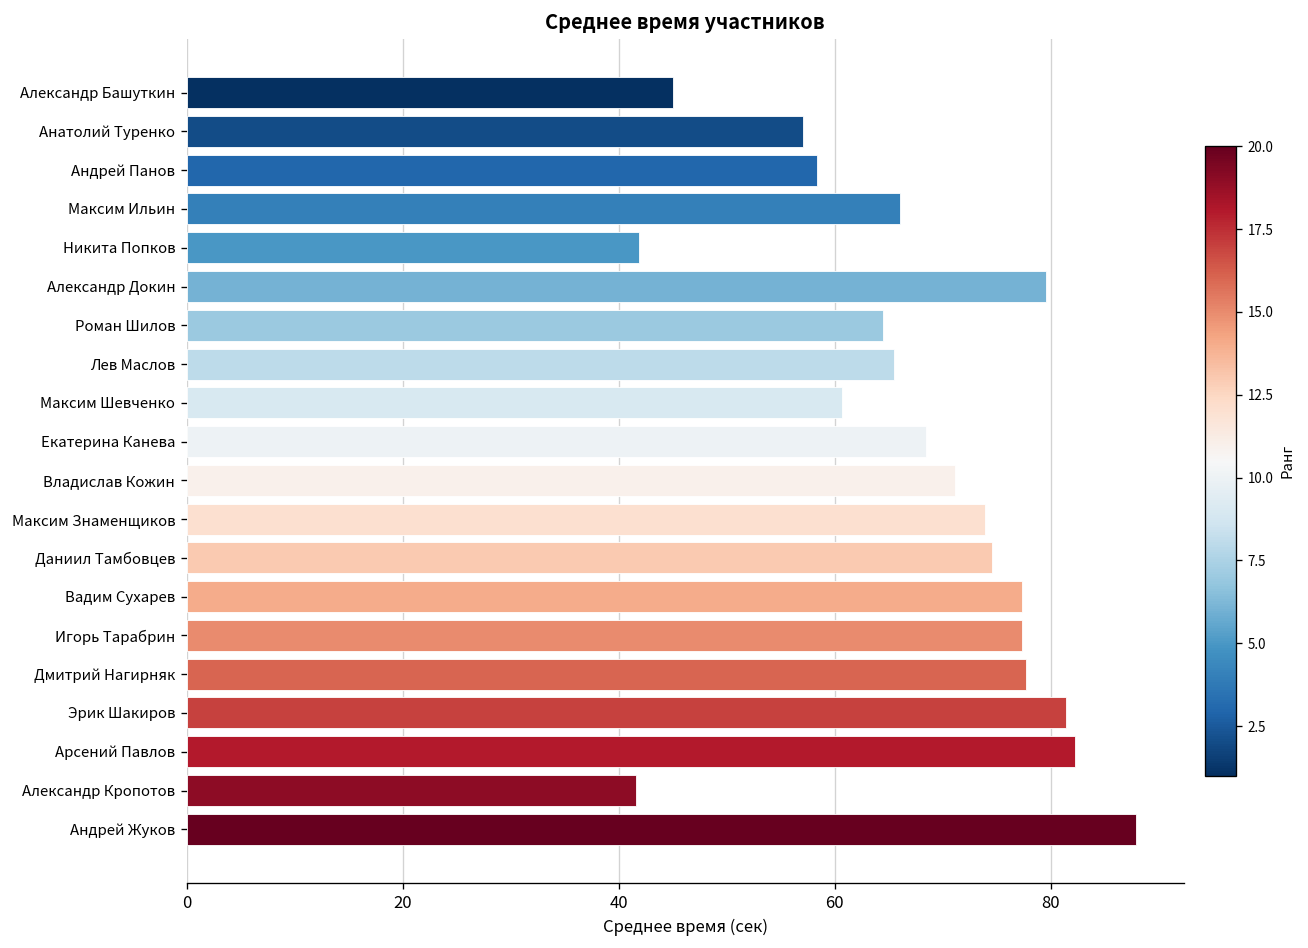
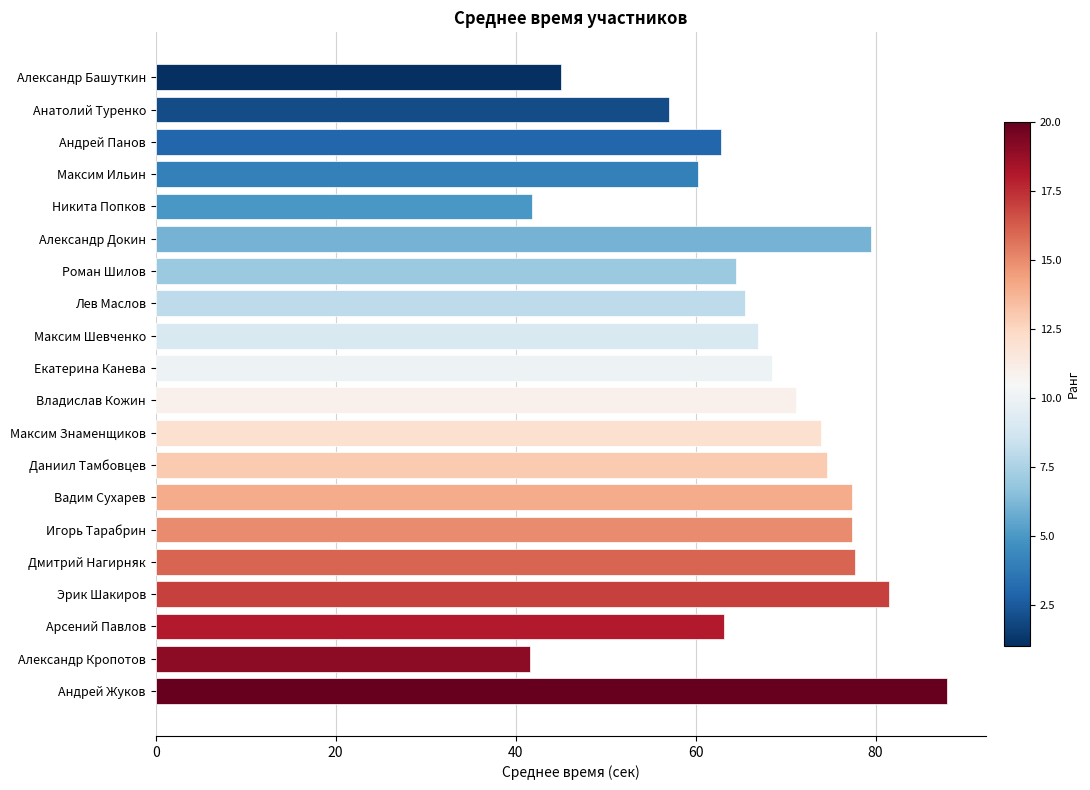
Андрей Панов: 58 -> 63
Максим Ильин: 66 -> 60
Максим Шевченко: 61 -> 67
Арсений Павлов: 82 -> 63
